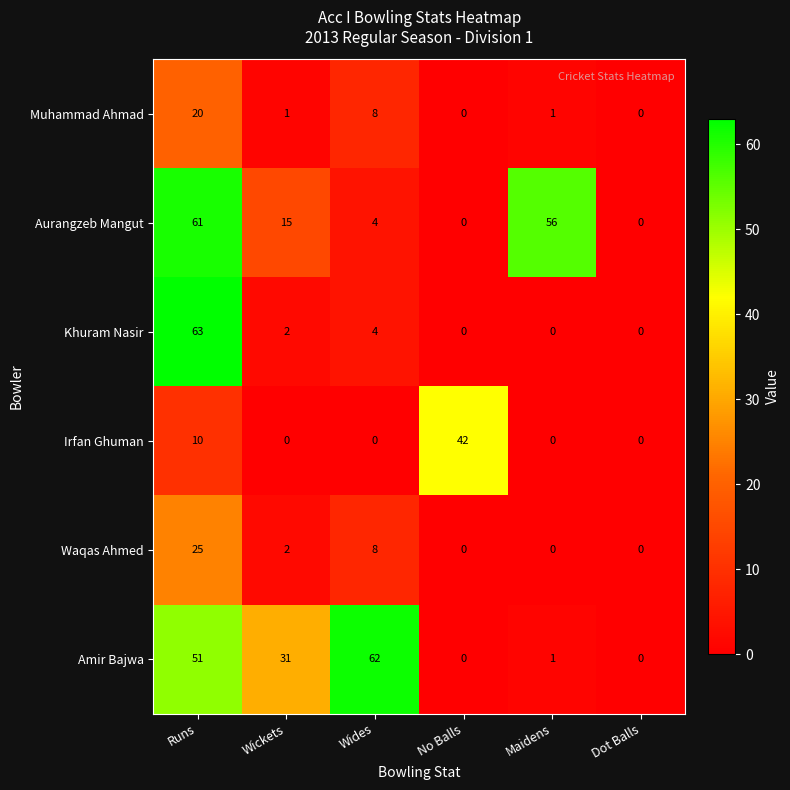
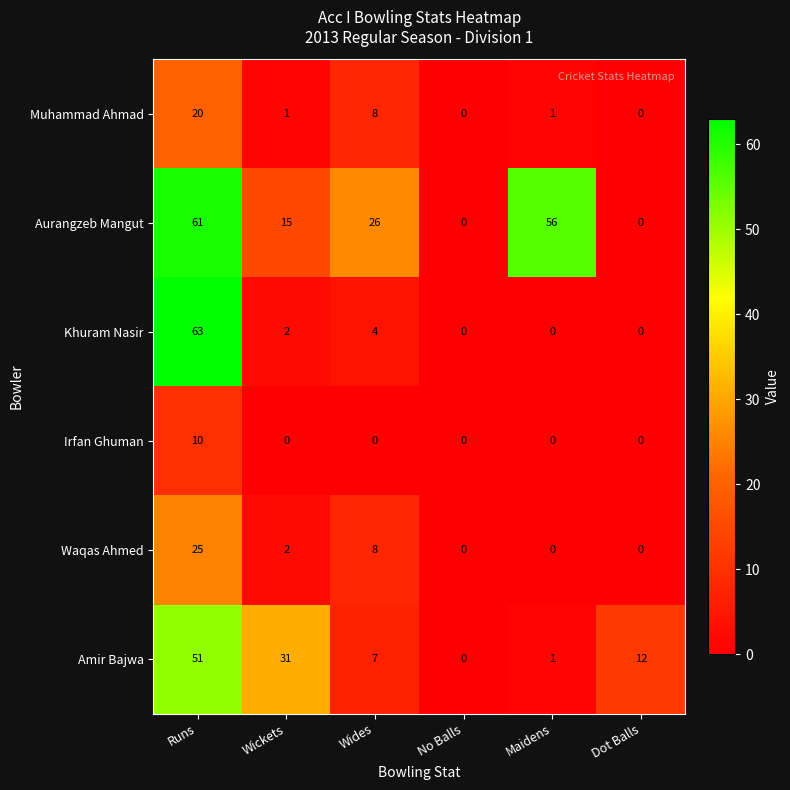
Aurangzeb Mangut, Wides: 4 -> 26
Irfan Ghuman, No Balls: 42 -> 0
Amir Bajwa, Wides: 62 -> 7
Amir Bajwa, Dot Balls: 0 -> 12
